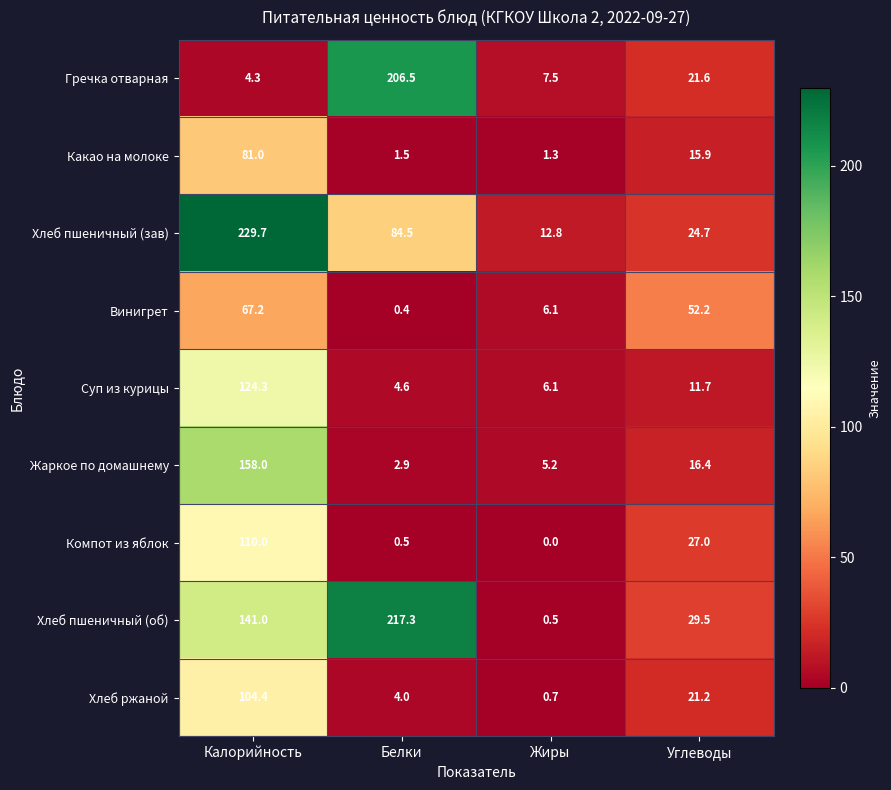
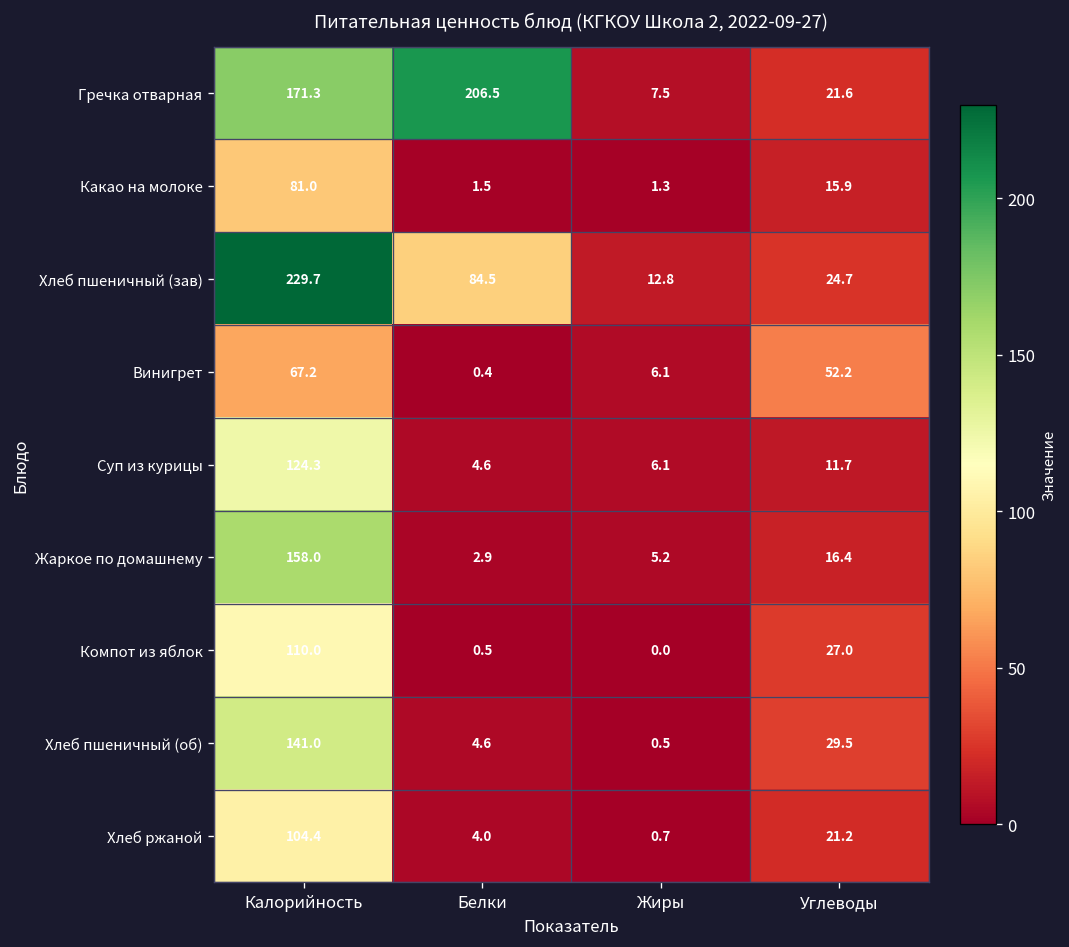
Гречка отварная, Калорийность: 4.3 -> 171.3
Хлеб пшеничный (об), Белки: 217.3 -> 4.6
